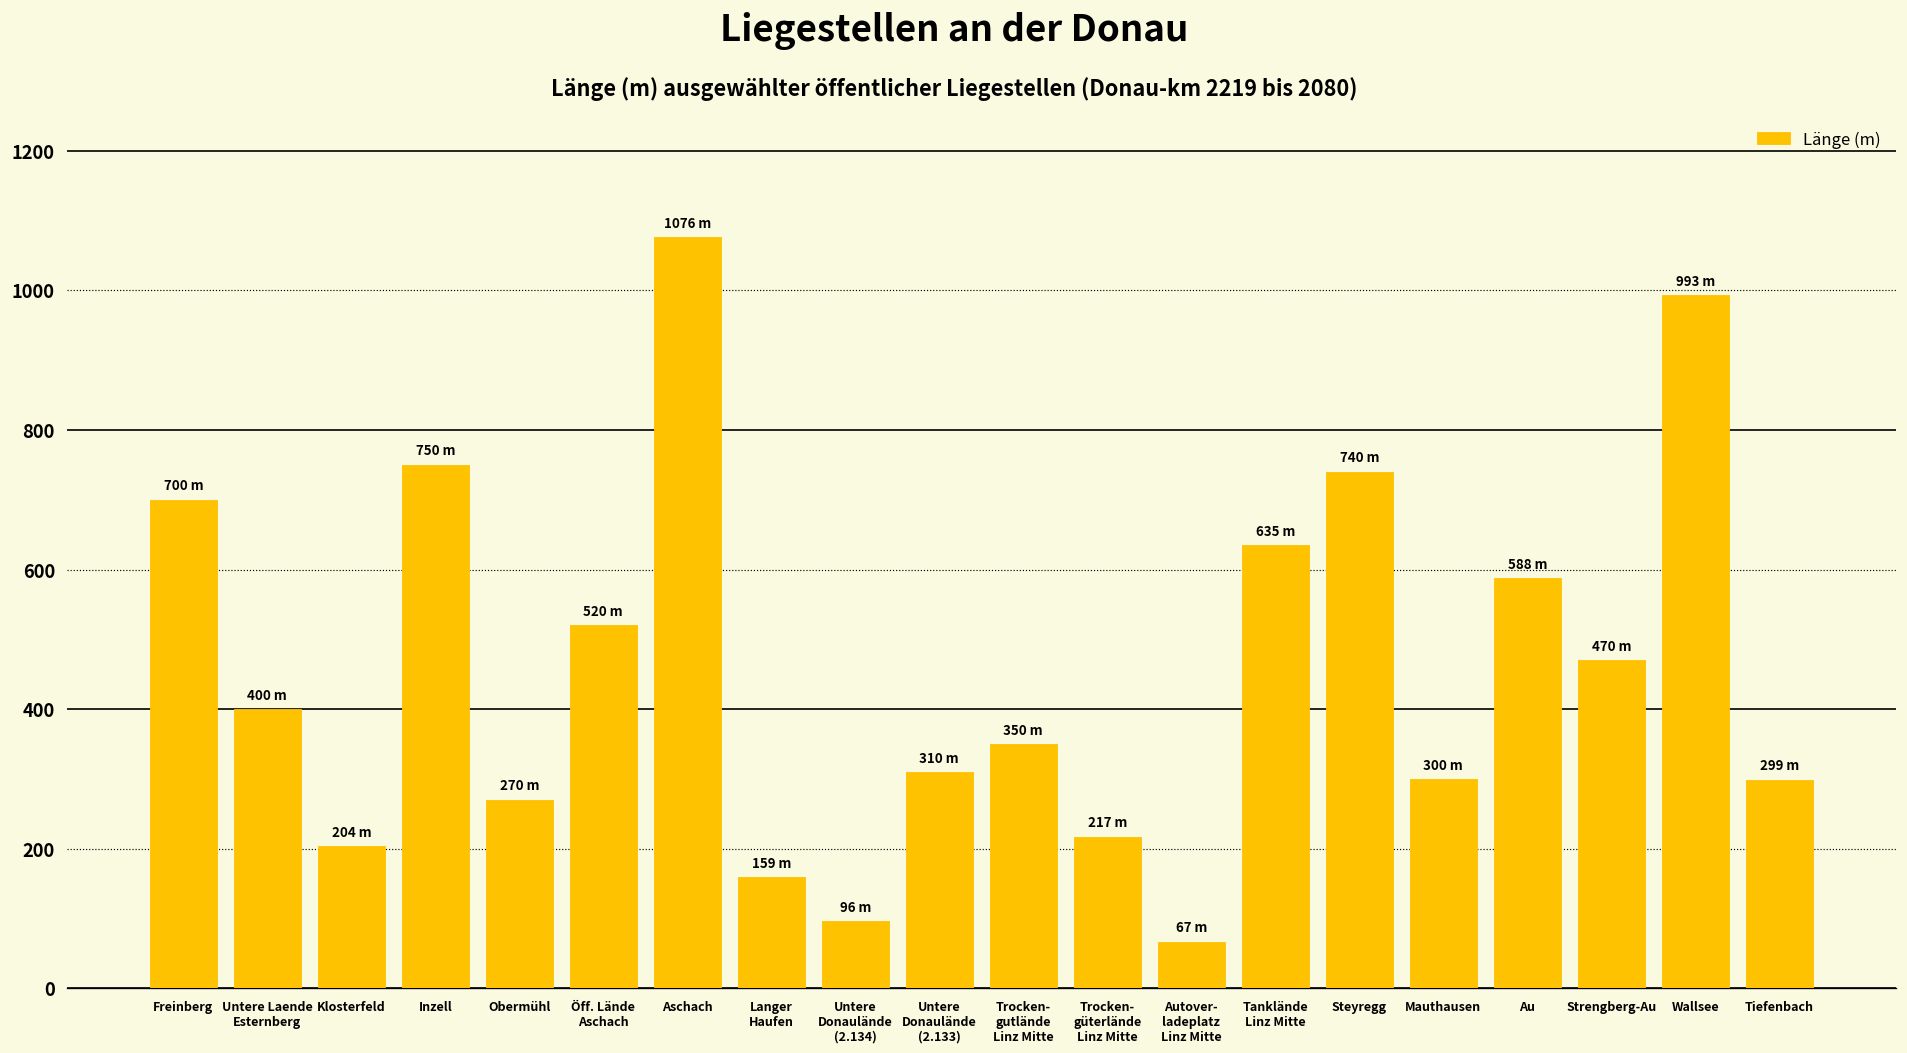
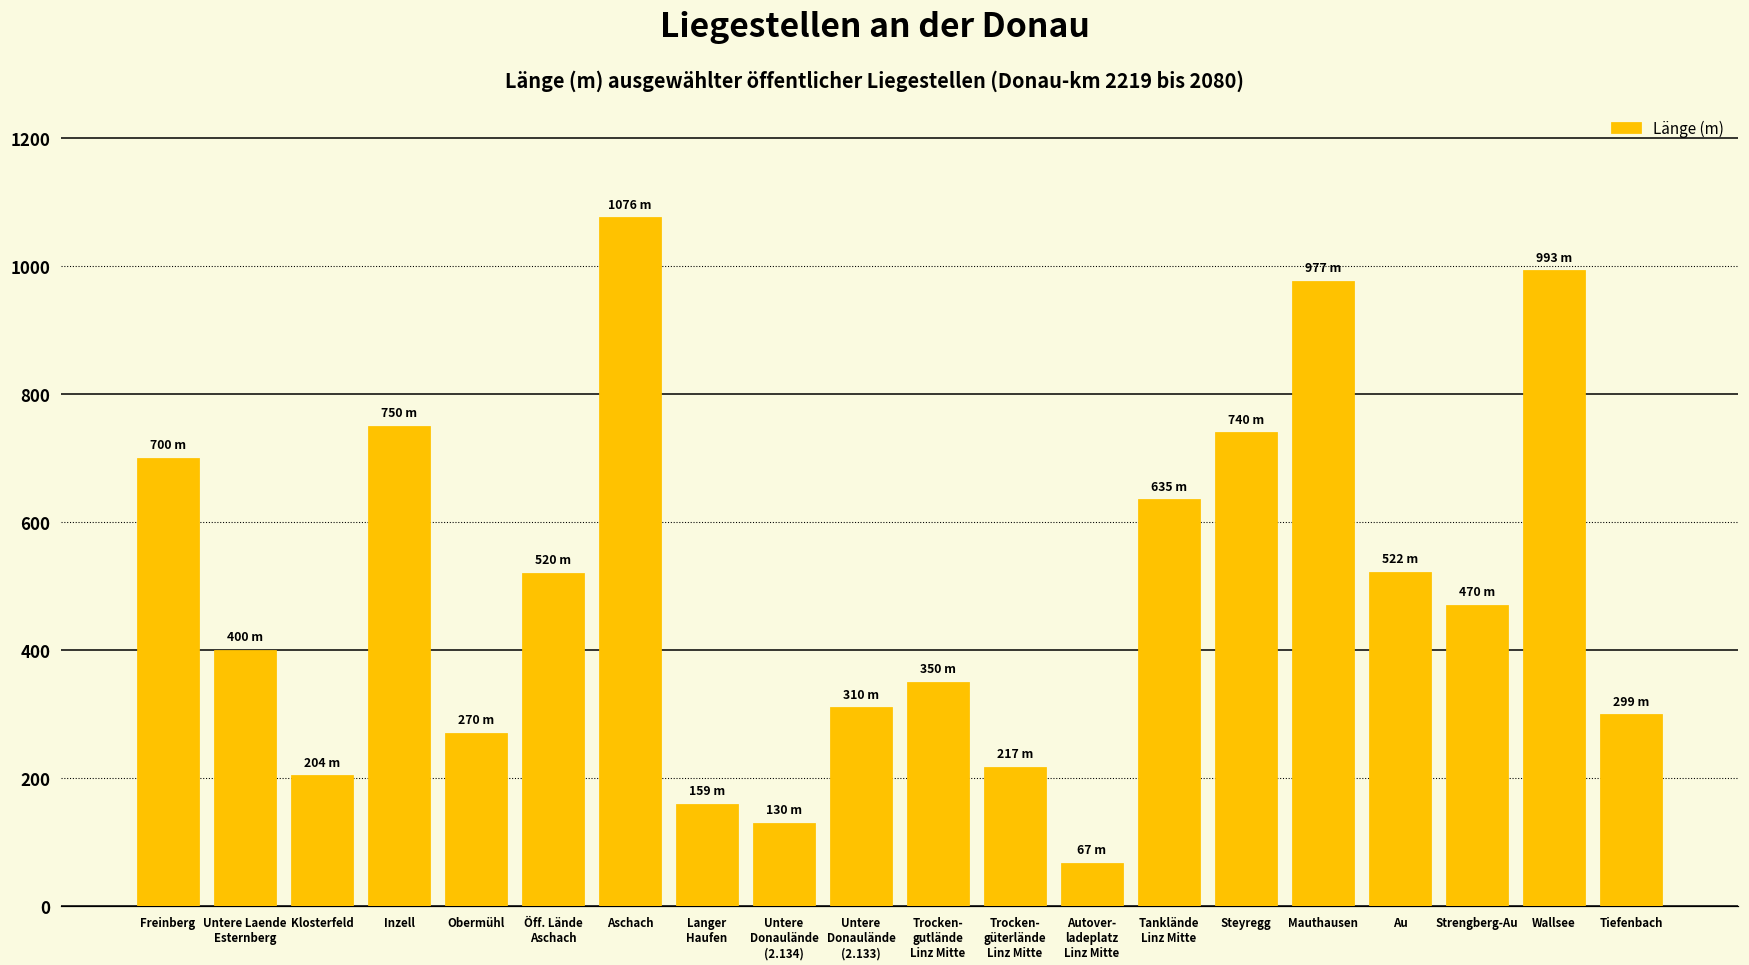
Untere Donaulände (2.134): 96 -> 130
Mauthausen: 300 -> 977
Au: 588 -> 522
